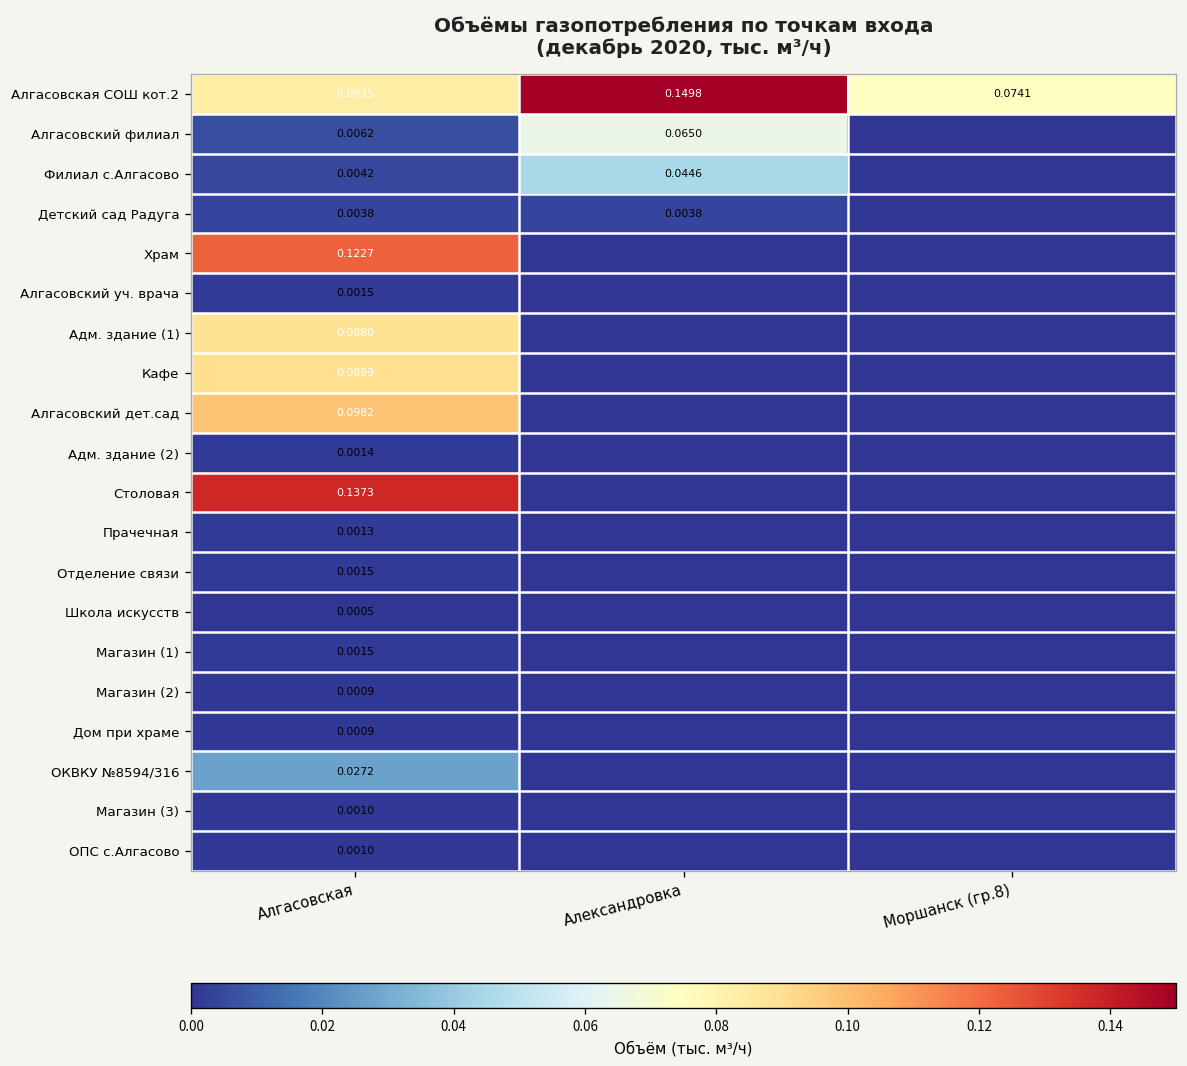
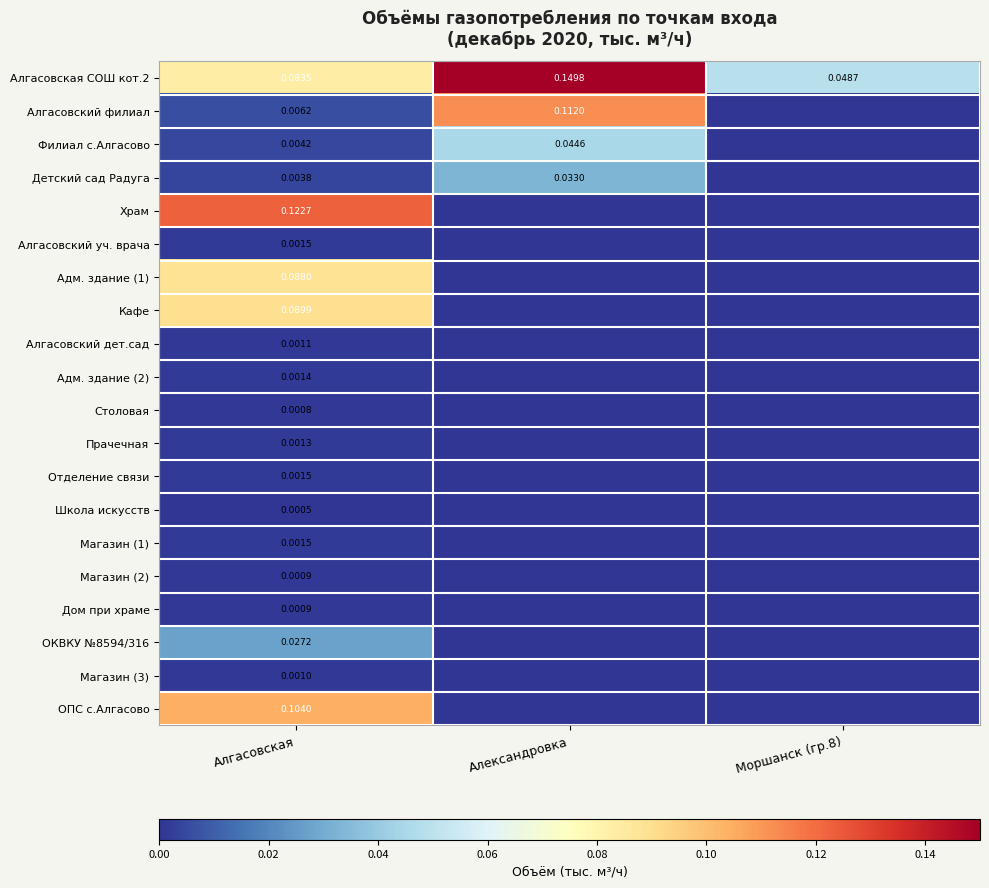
Алгасовская СОШ кот.2, Моршанск (гр.8): 0.0741 -> 0.0487
Алгасовский филиал, Александровка: 0.0650 -> 0.1120
Детский сад Радуга, Александровка: 0.0038 -> 0.0330
Алгасовский дет.сад, Алгасовская: 0.0982 -> 0.0011
Столовая, Алгасовская: 0.1373 -> 0.0008
ОПС с.Алгасово, Алгасовская: 0.0010 -> 0.1040
